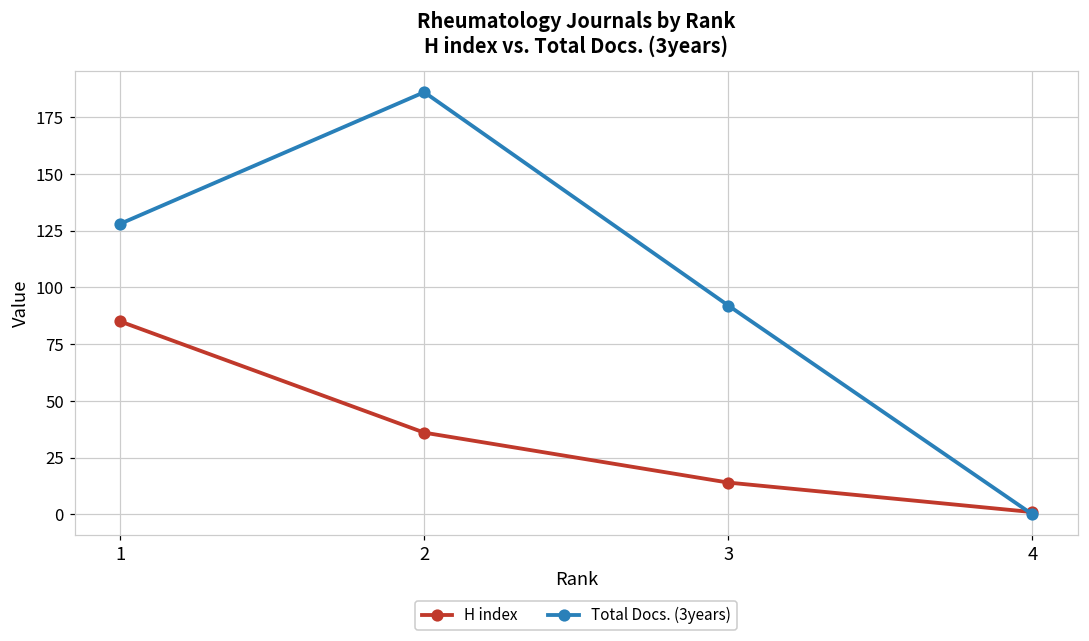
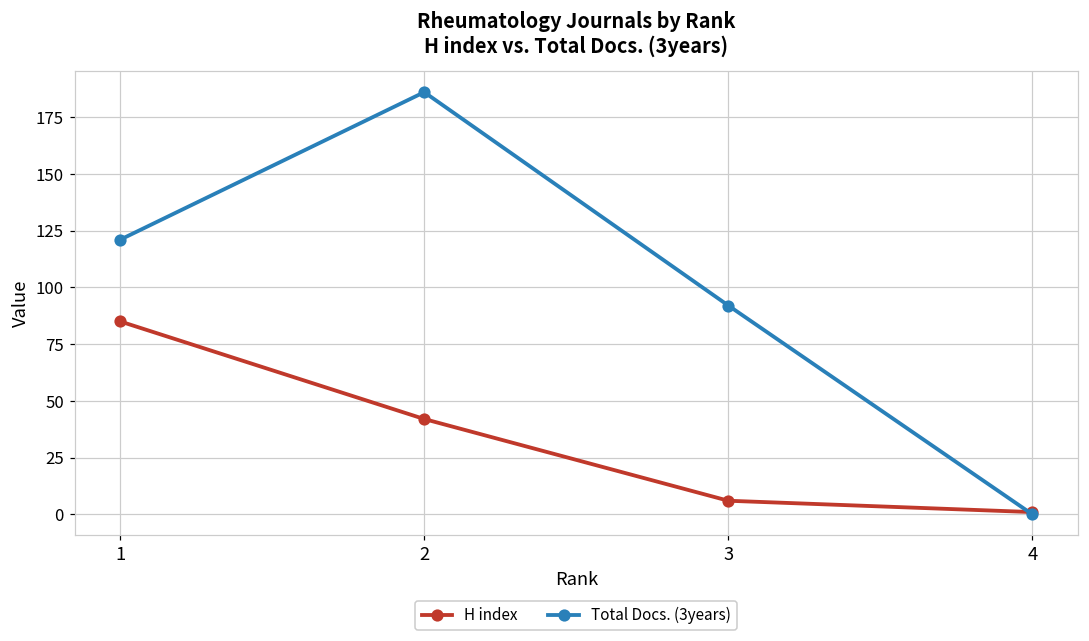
Total Docs. (3years), 1: 128 -> 121
H index, 2: 36 -> 42
H index, 3: 14 -> 6
